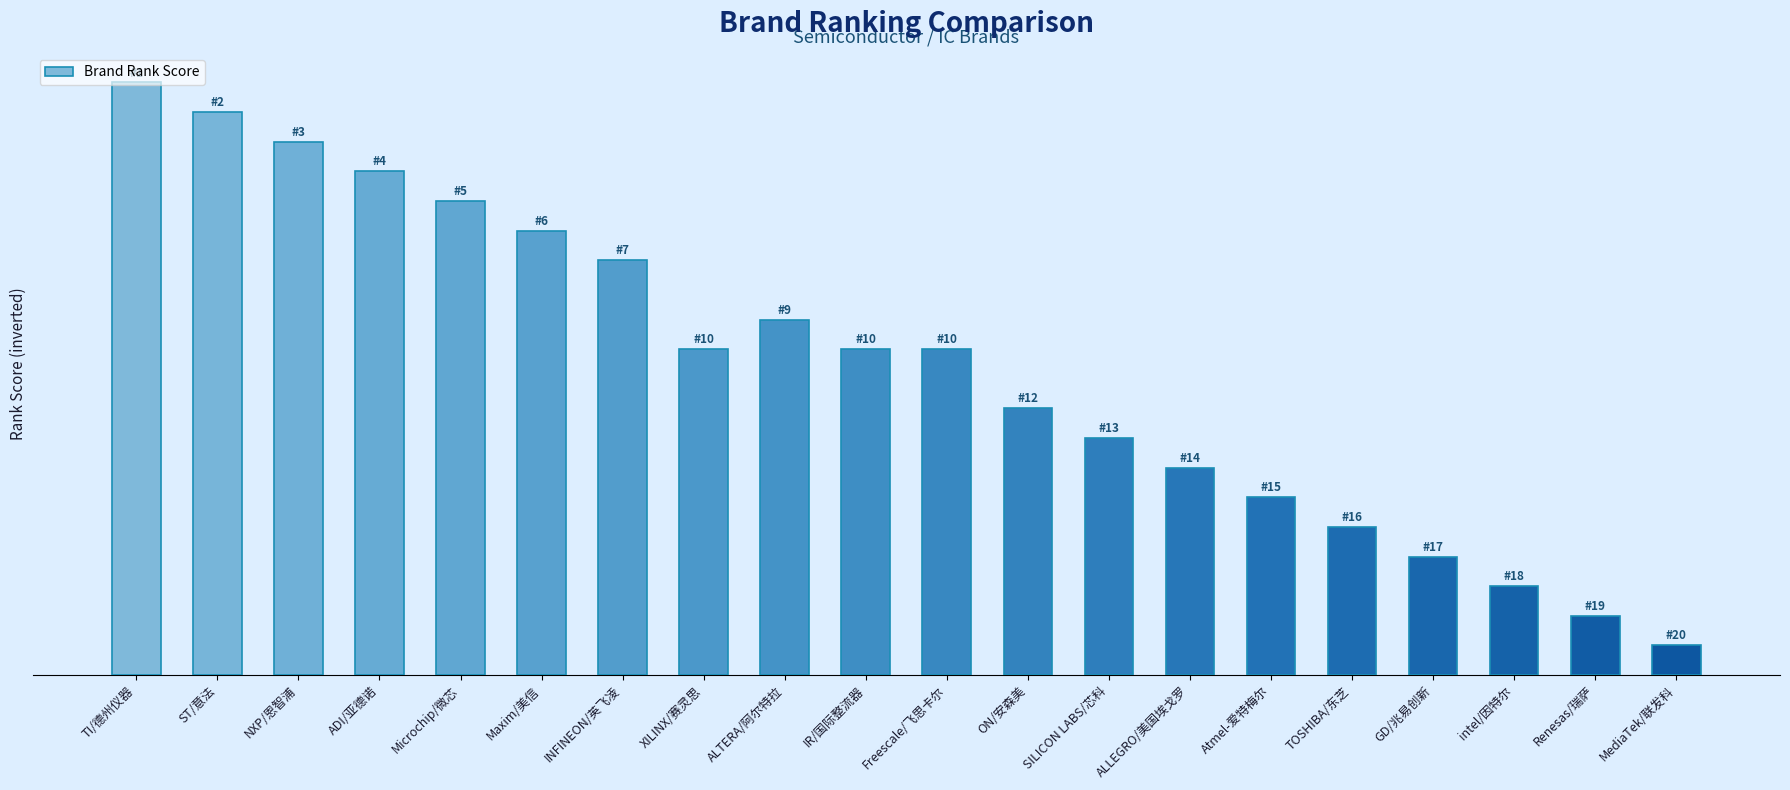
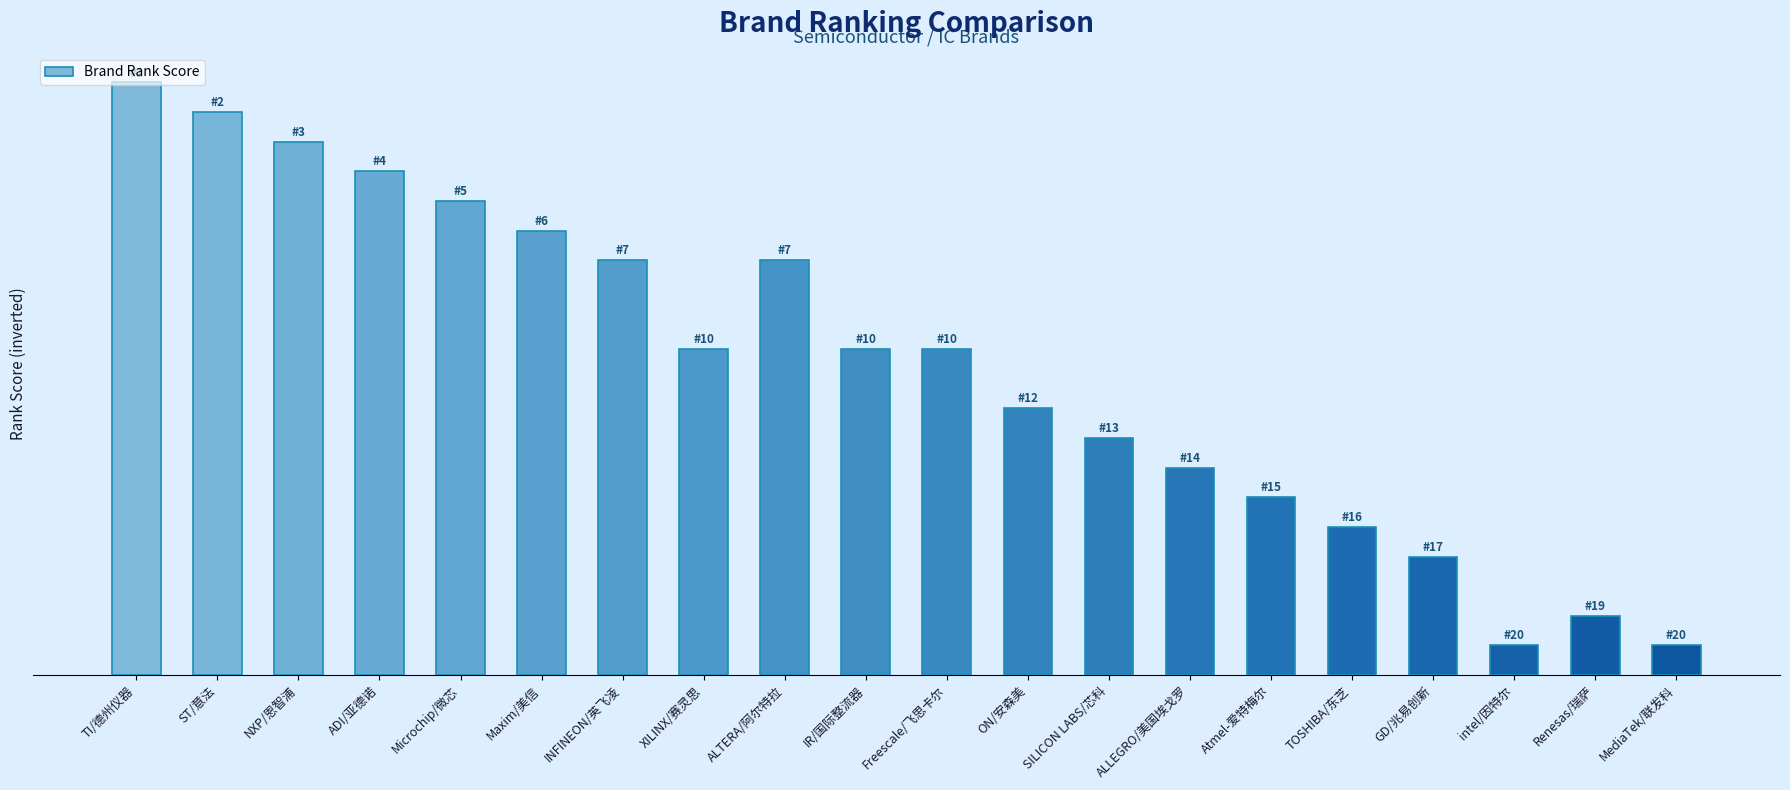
ALTERA/阿尔特拉: 9 -> 7
intel/因特尔: 18 -> 20
